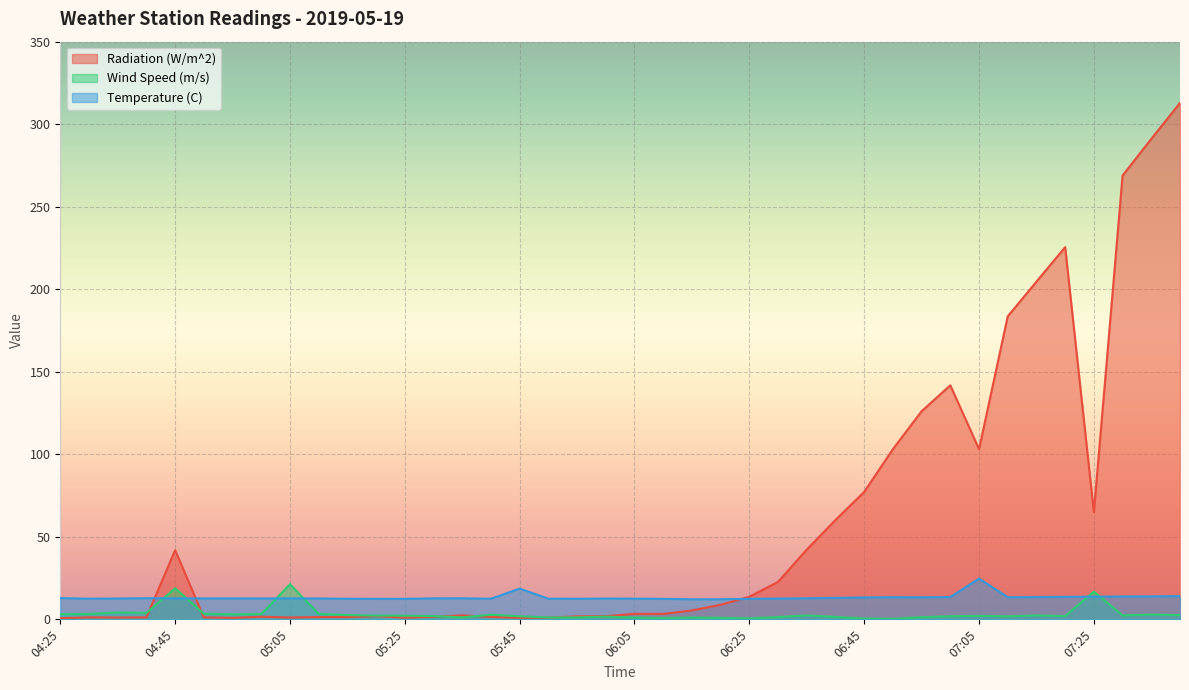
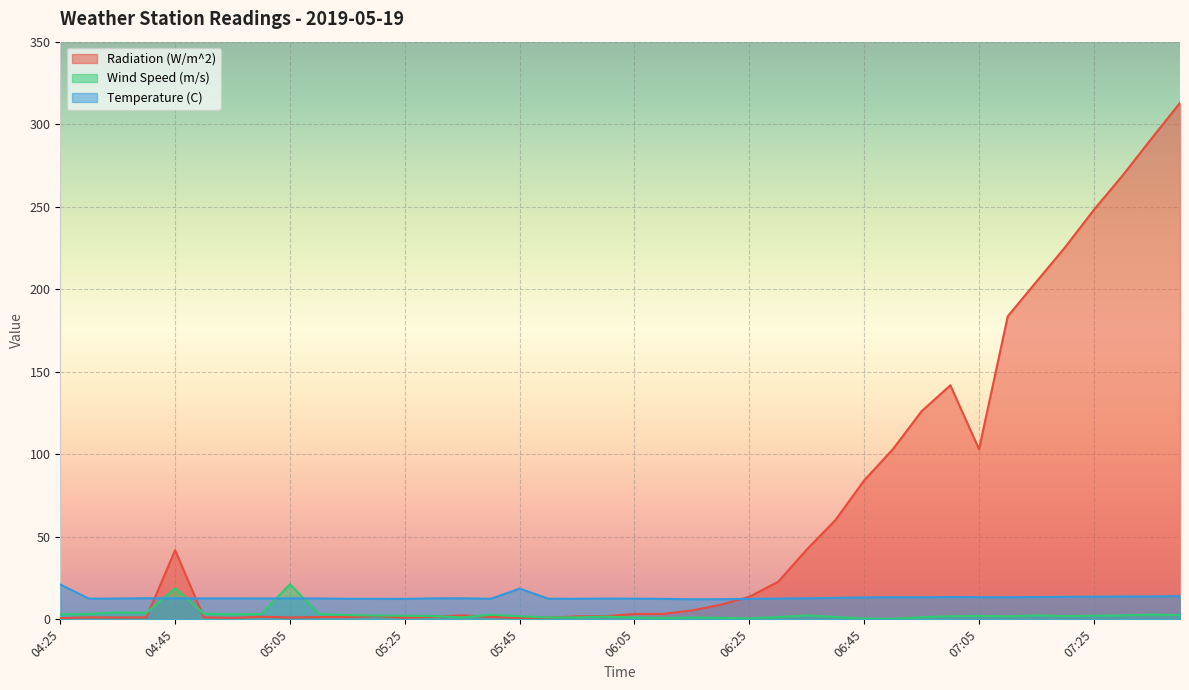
Temperature (C), 04:25: 13 -> 21
Radiation (W/m^2), 06:45: 77 -> 84
Temperature (C), 07:05: 25 -> 13
Radiation (W/m^2), 07:25: 65 -> 248
Wind Speed (m/s), 07:25: 17 -> 2
